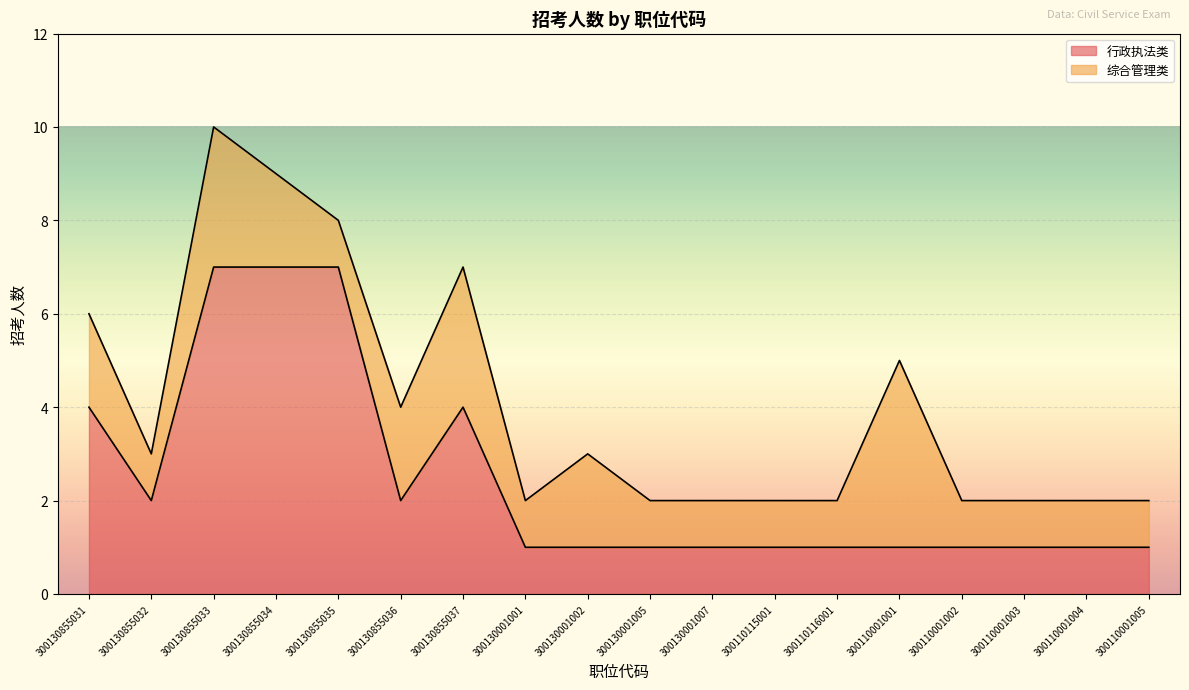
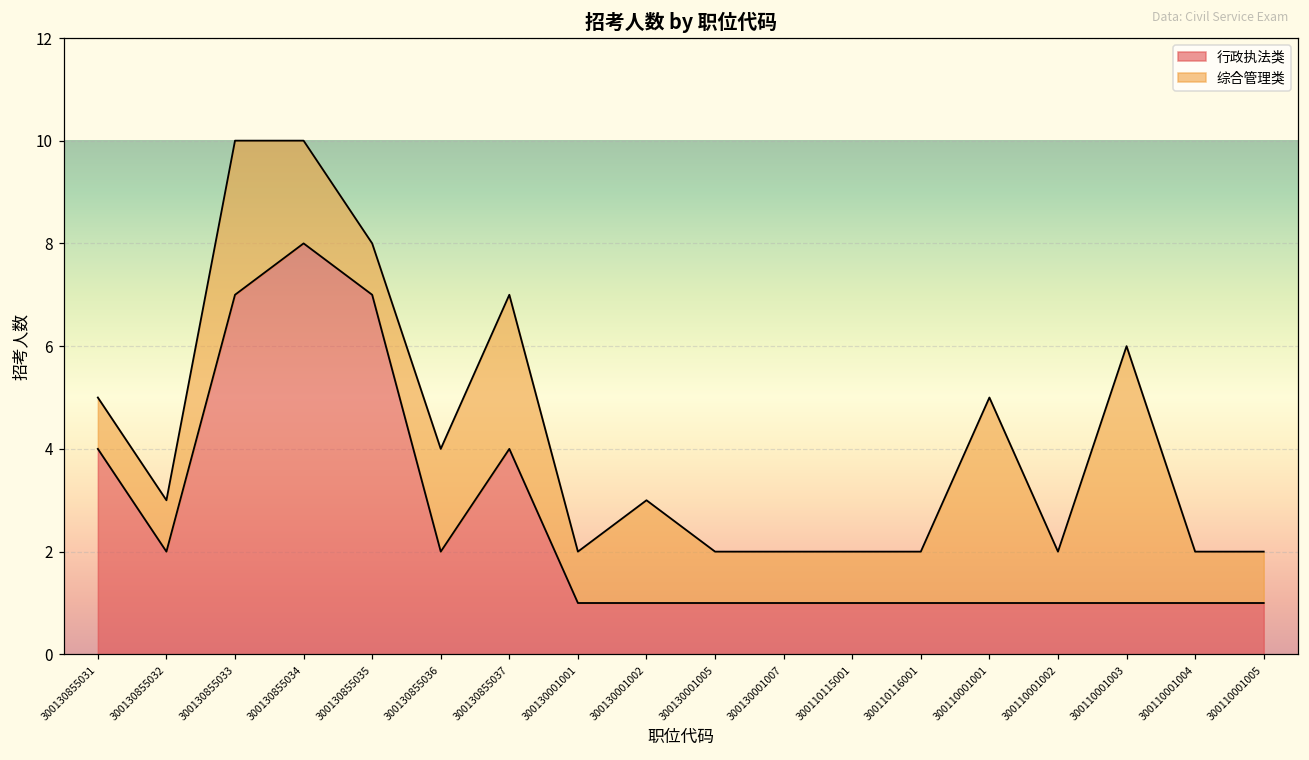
综合管理类, 300130855031: 2 -> 1
行政执法类, 300130855034: 7 -> 8
综合管理类, 300110001003: 1 -> 5
